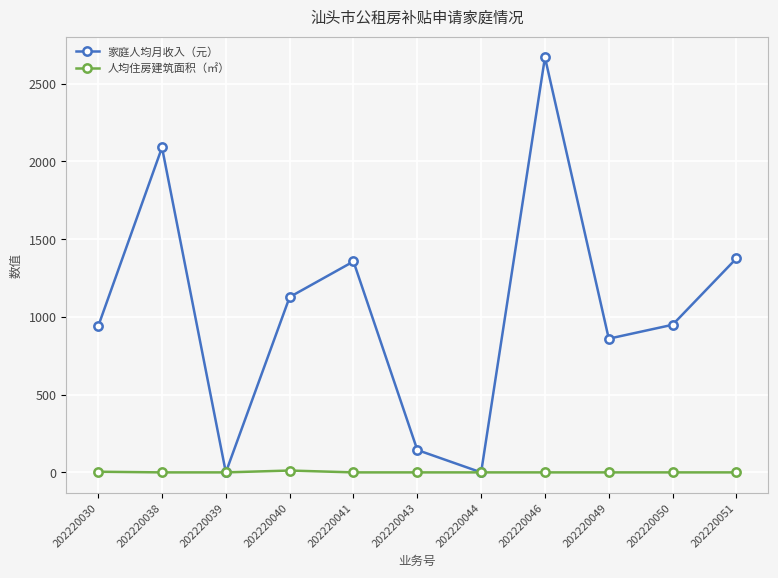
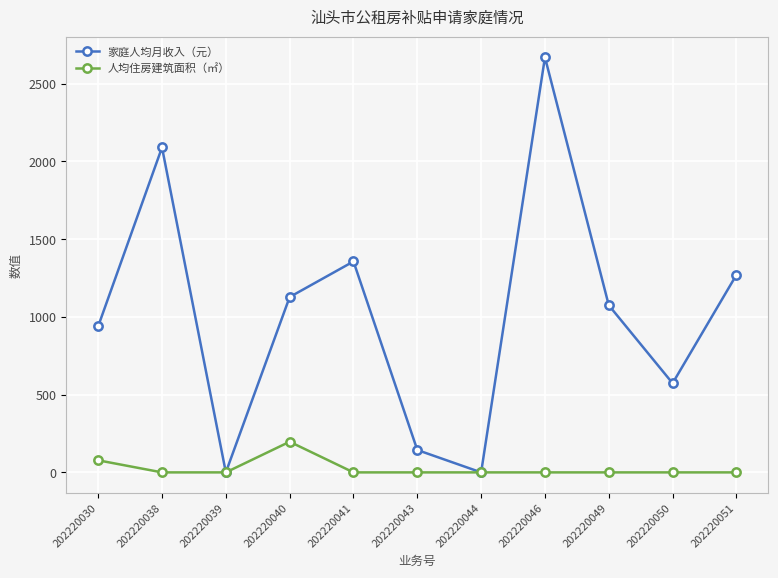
人均住房建筑面积（㎡）, 202220030: 0 -> 80
人均住房建筑面积（㎡）, 202220040: 10 -> 200
家庭人均月收入（元）, 202220049: 860 -> 1080
家庭人均月收入（元）, 202220050: 950 -> 570
家庭人均月收入（元）, 202220051: 1380 -> 1270
